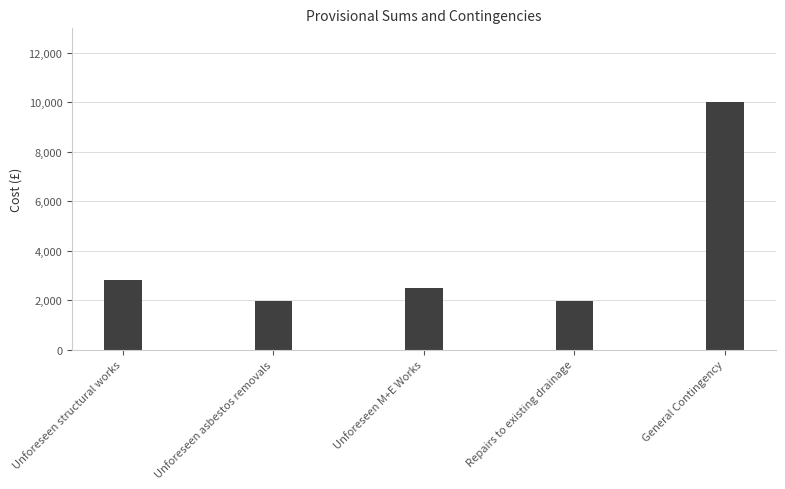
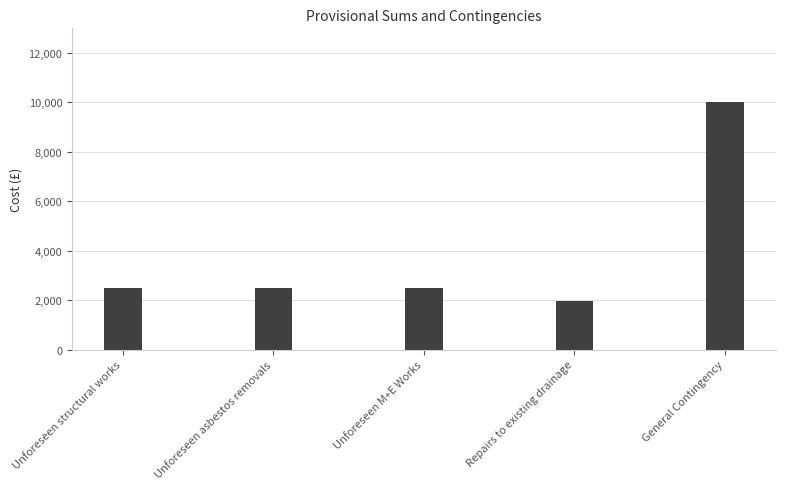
Unforeseen structural works: 2,800 -> 2,500
Unforeseen asbestos removals: 1,900 -> 2,500
